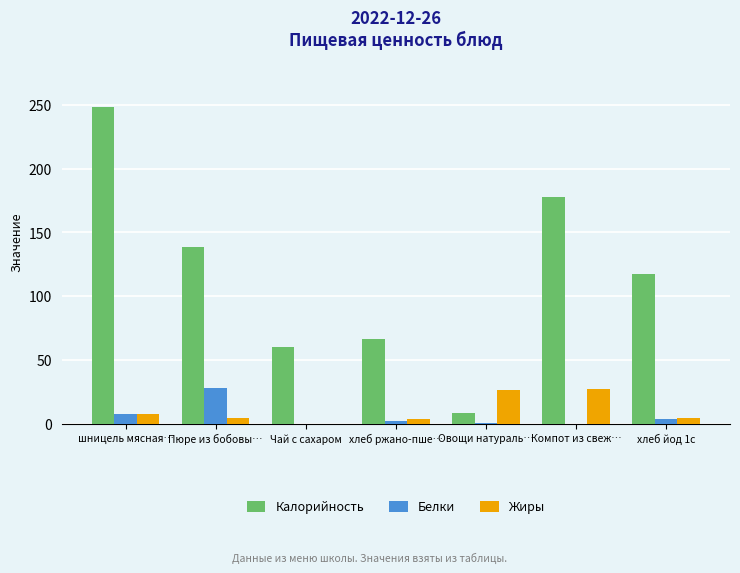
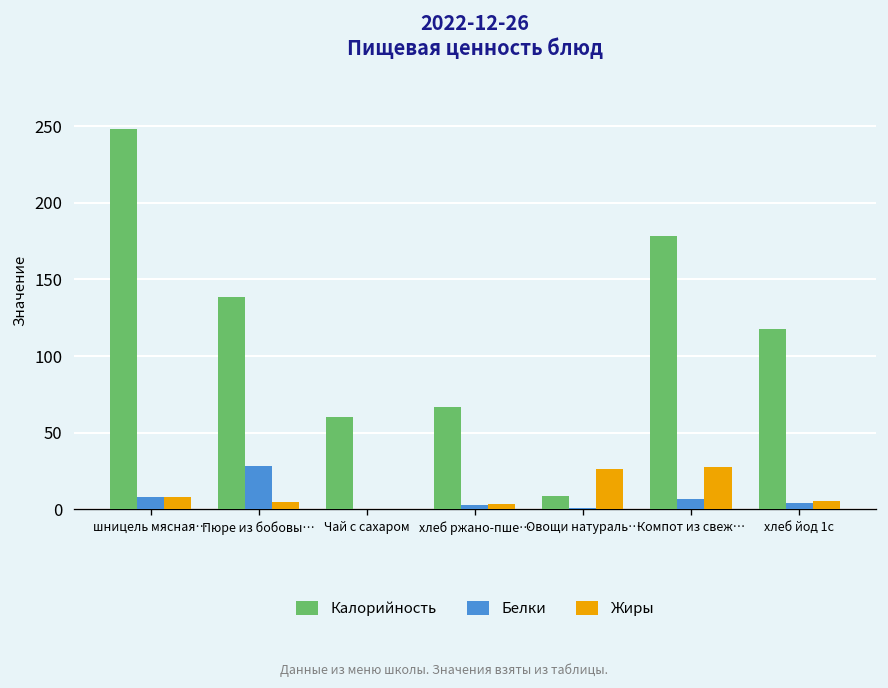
Белки, Компот из свеж…: 0 -> 7
